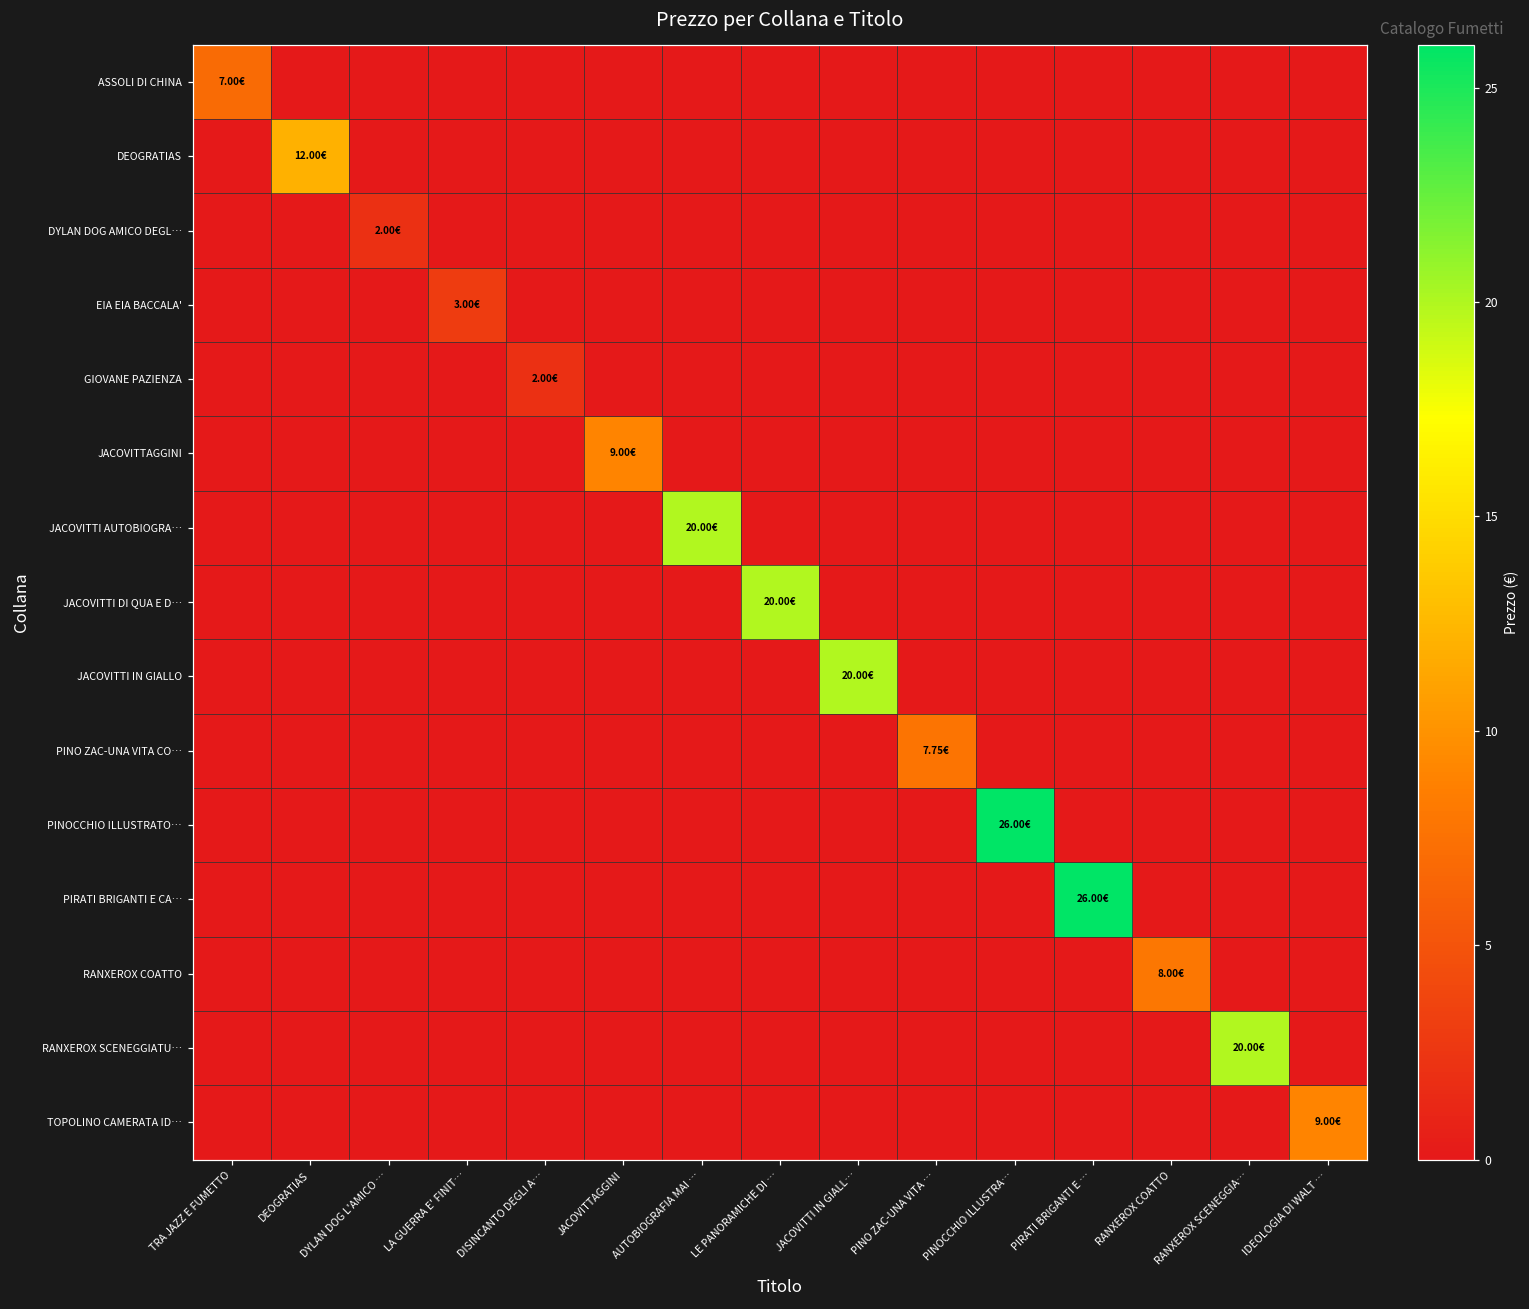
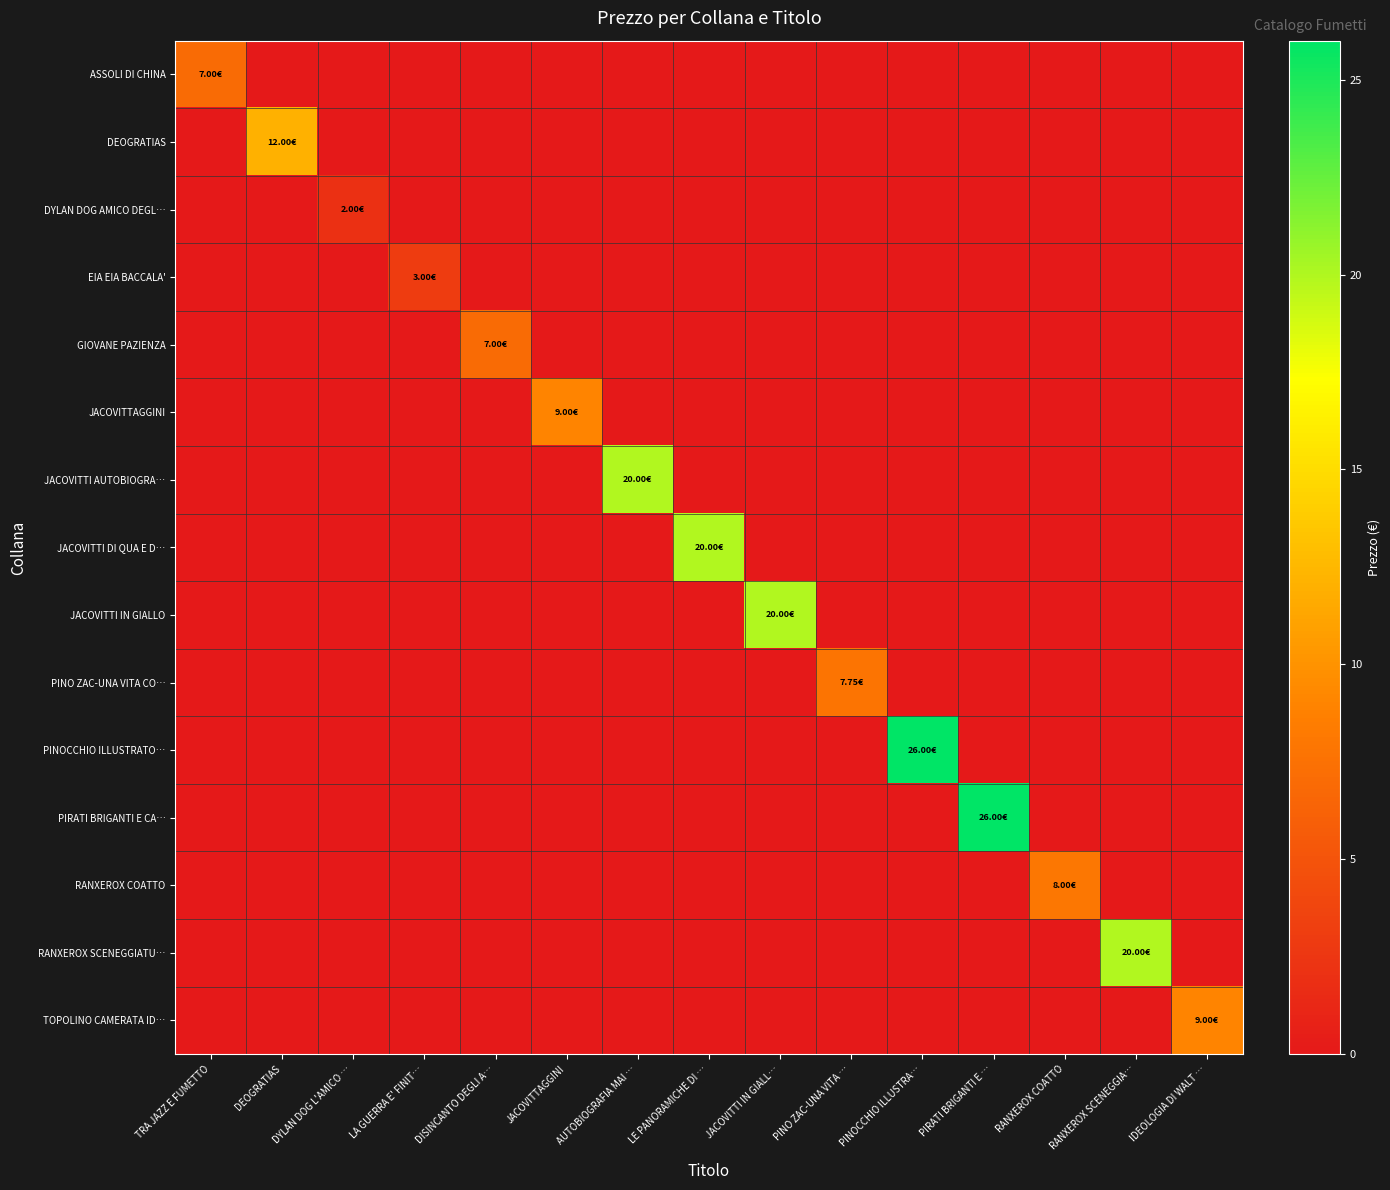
GIOVANE PAZIENZA, DISINCANTO DEGLI A…: 2.00€ -> 7.00€
